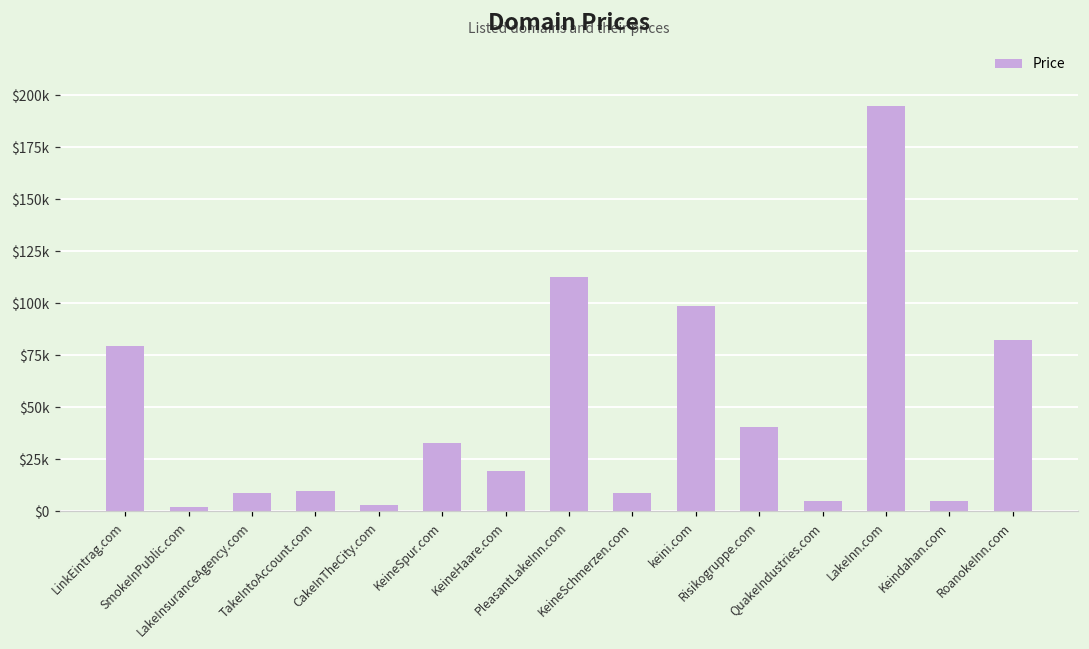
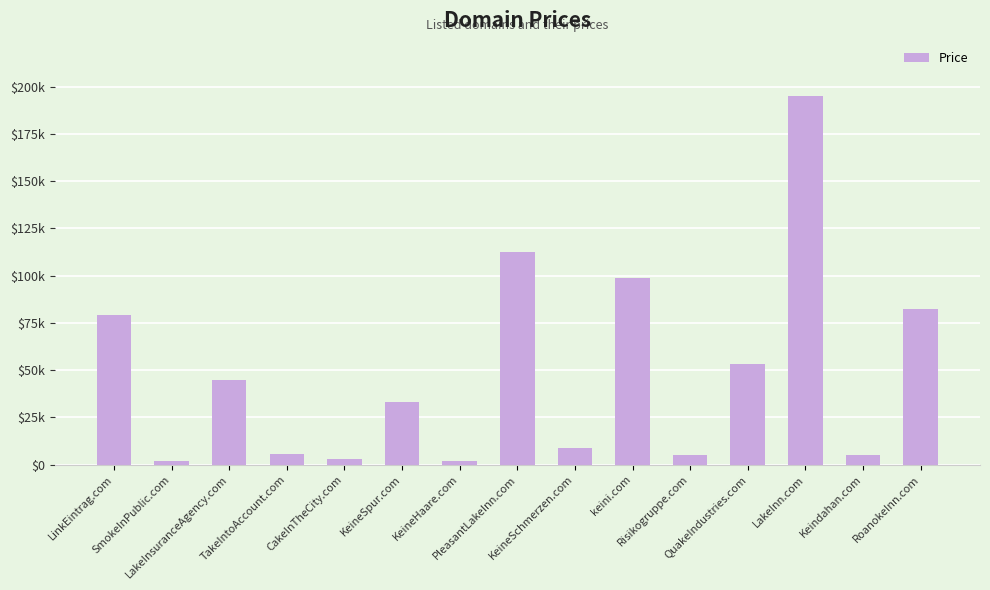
LakeInsuranceAgency.com: $9000 -> $45000
TakeIntoAccount.com: $10000 -> $6000
KeineHaare.com: $19000 -> $2000
Risikogruppe.com: $41000 -> $5000
QuakeIndustries.com: $5000 -> $53000
